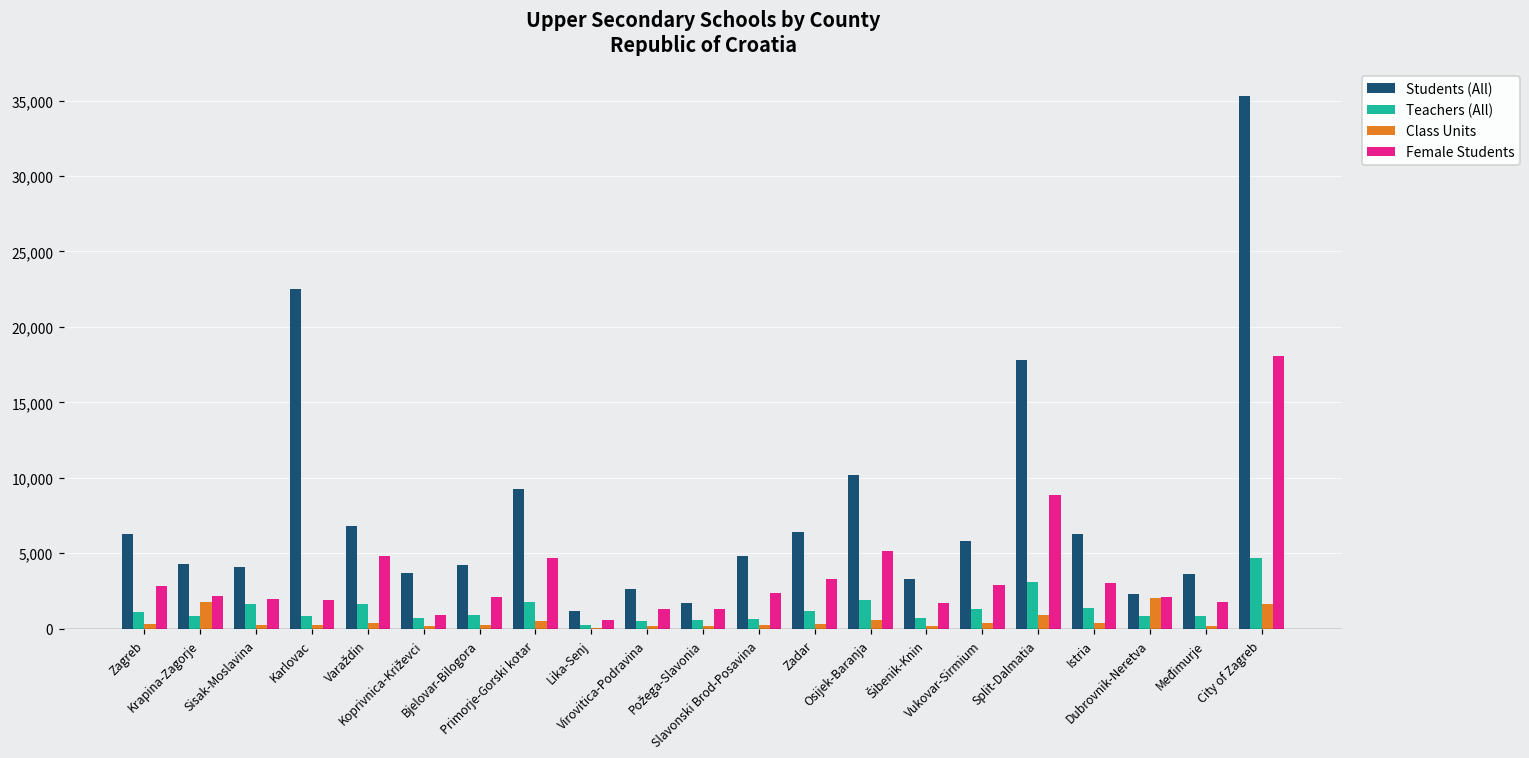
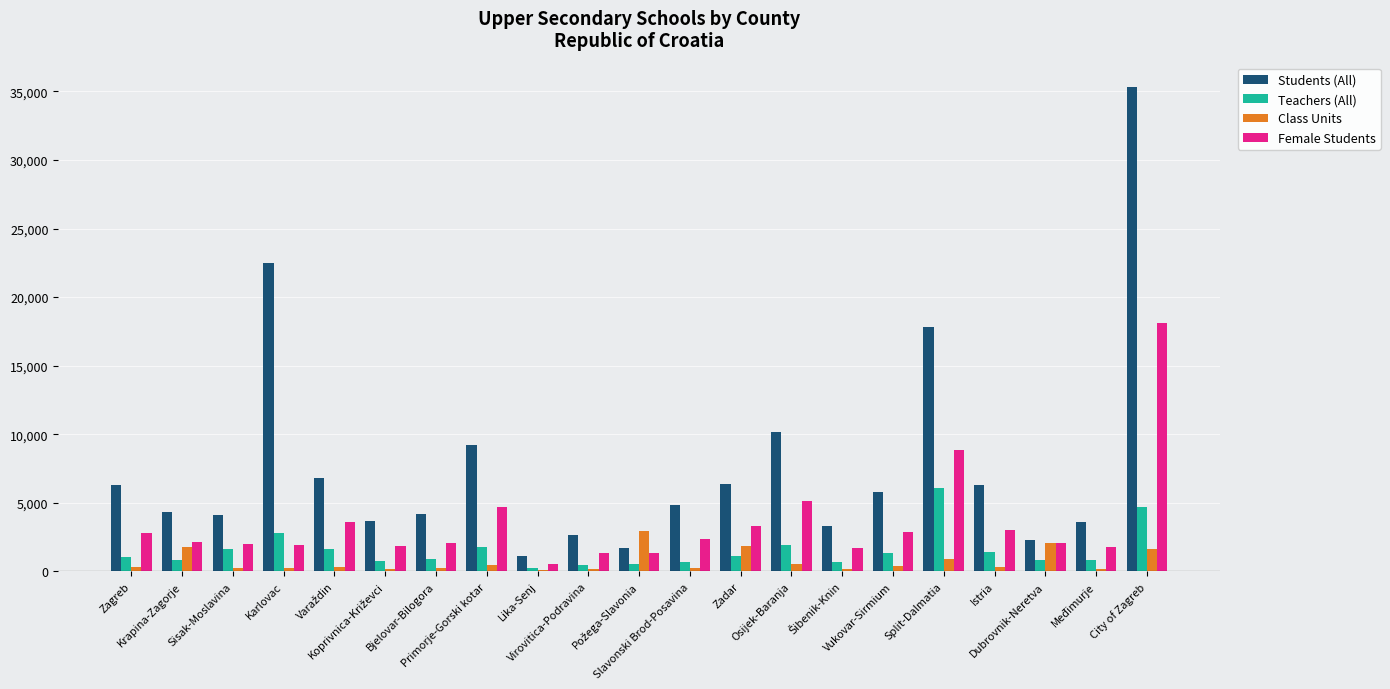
Teachers (All), Karlovac: 900 -> 2,800
Female Students, Varaždin: 4,800 -> 3,600
Female Students, Koprivnica-Križevci: 900 -> 1,800
Class Units, Požega-Slavonia: 100 -> 3,000
Class Units, Zadar: 300 -> 1,900
Teachers (All), Split-Dalmatia: 3,100 -> 6,100
